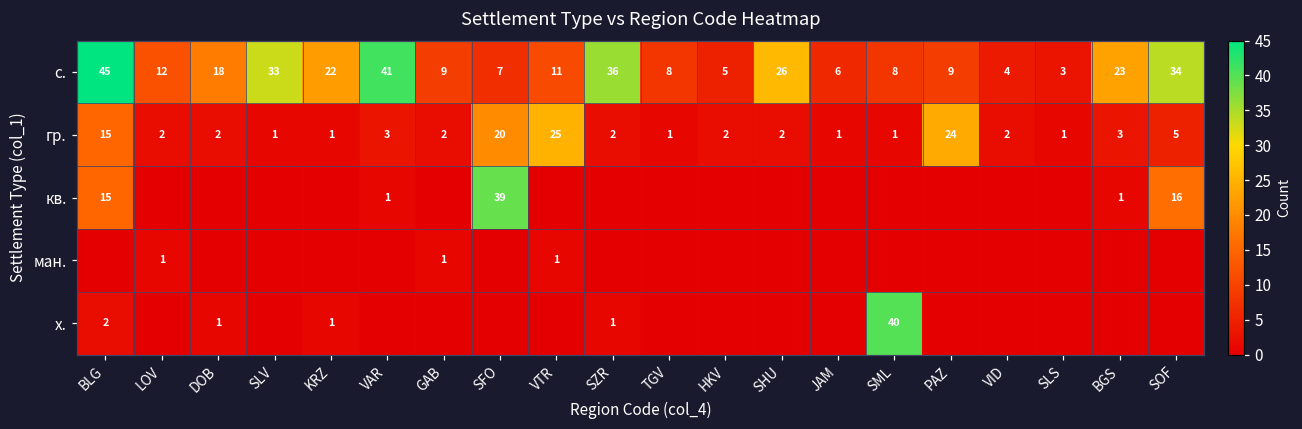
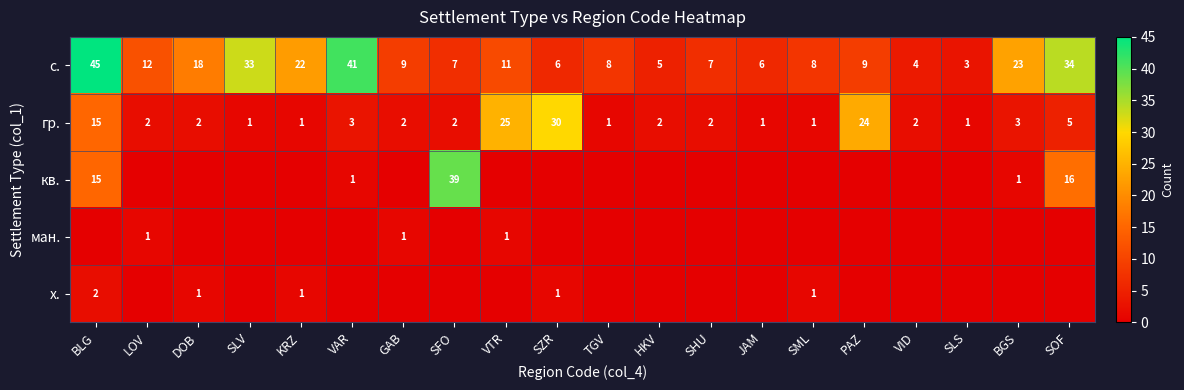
с., SZR: 36 -> 6
с., SHU: 26 -> 7
гр., SFO: 20 -> 2
гр., SZR: 2 -> 30
х., SML: 40 -> 1
